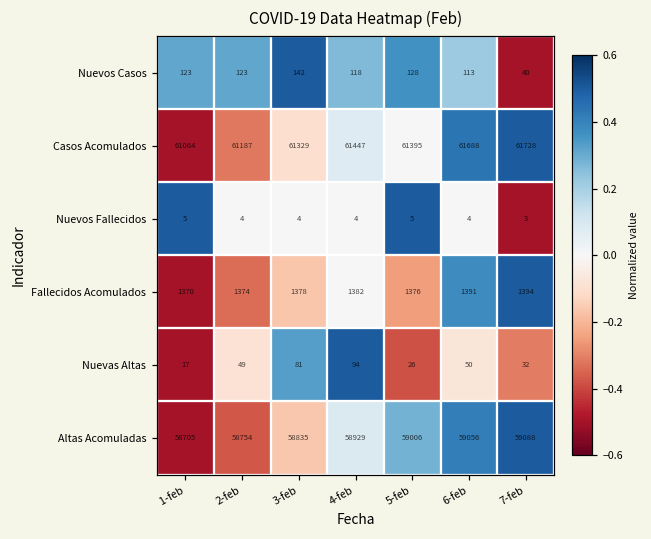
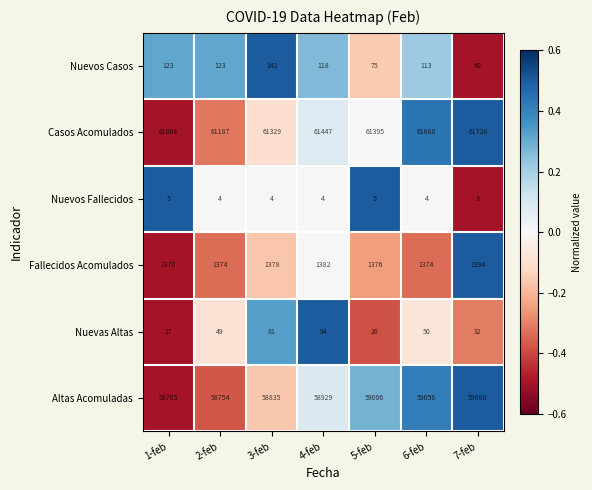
Nuevos Casos, 5-feb: 128 -> 75
Fallecidos Acomulados, 6-feb: 1391 -> 1374
